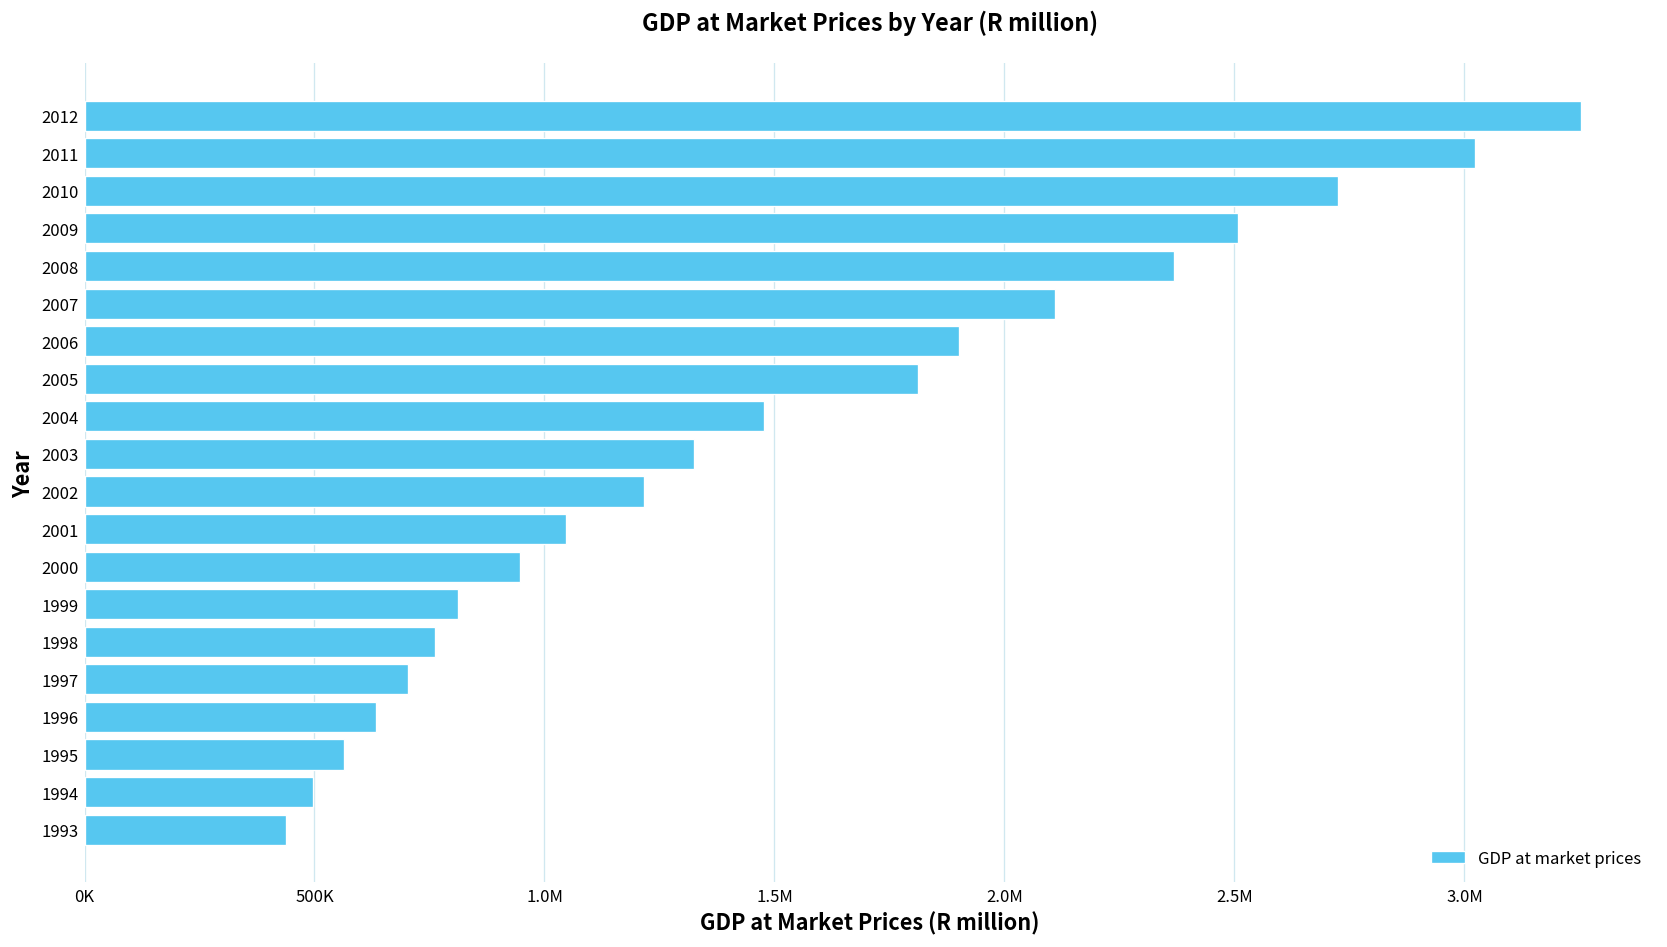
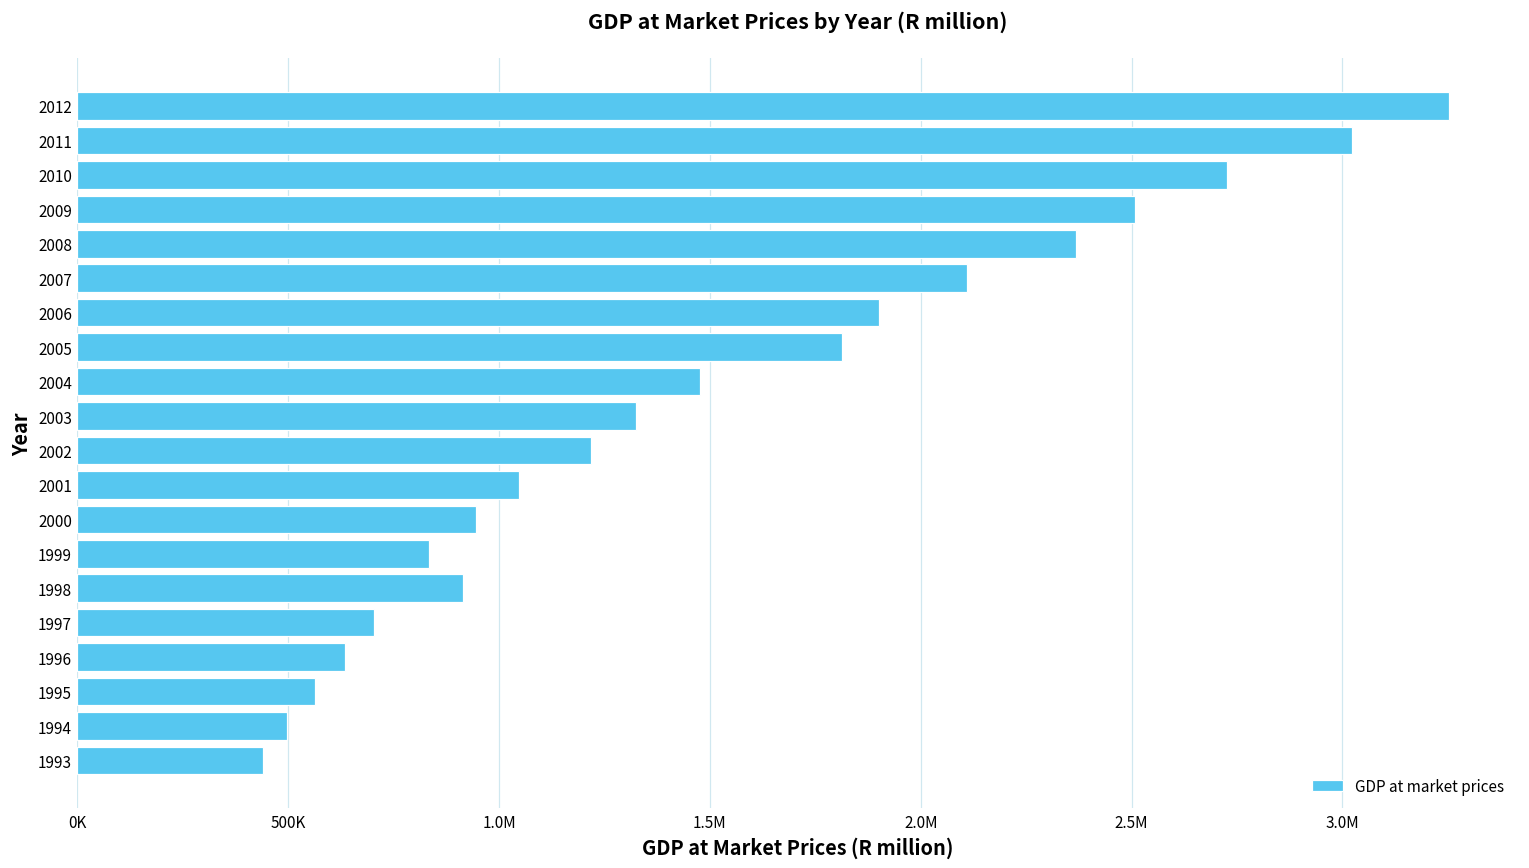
1999: 810000 -> 830000
1998: 760000 -> 910000
